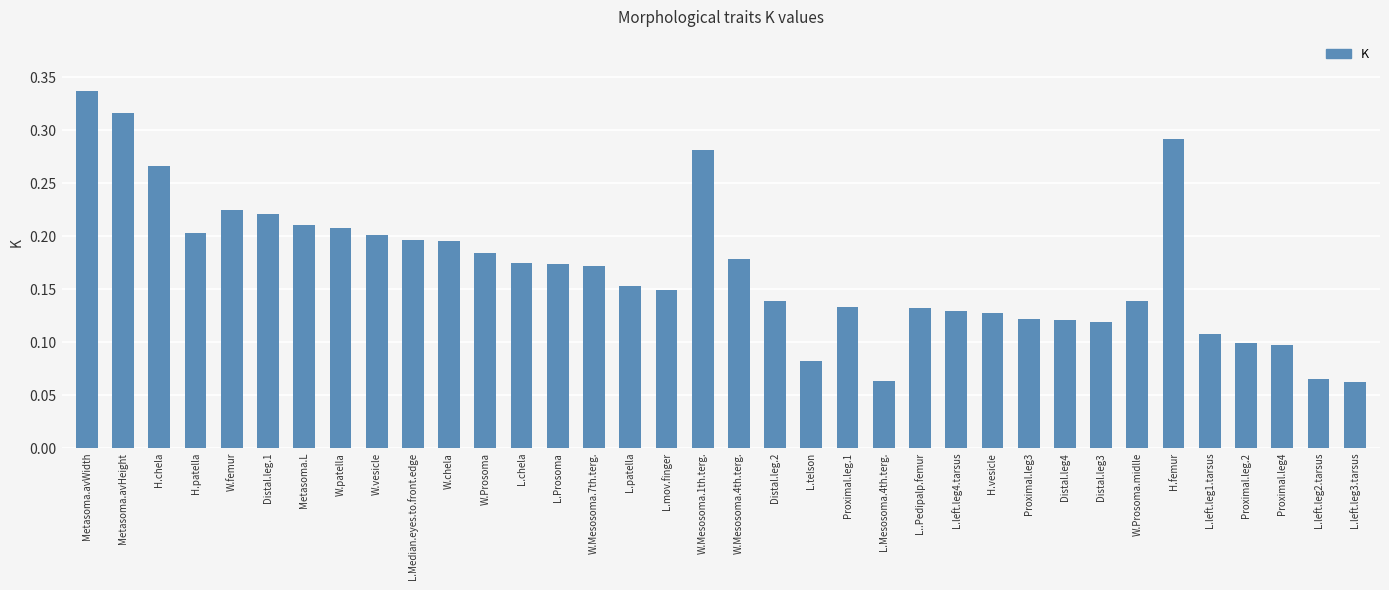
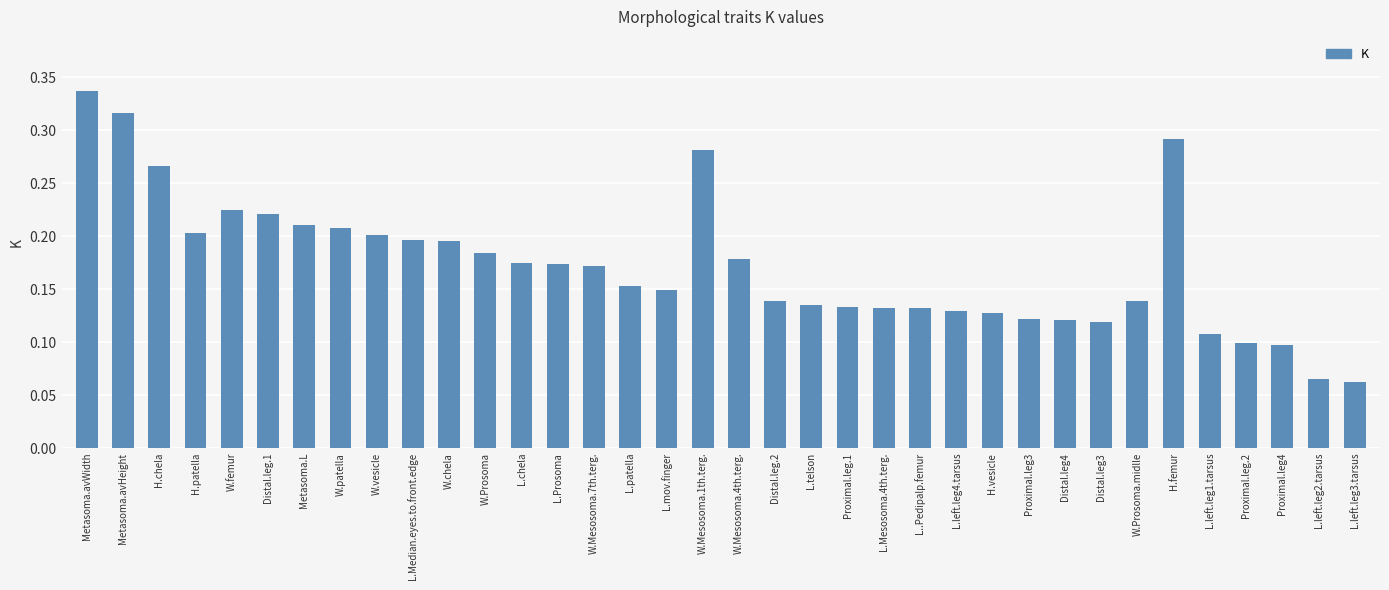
L.telson: 0.082 -> 0.135
L.Mesosoma.4th.terg.: 0.063 -> 0.132
